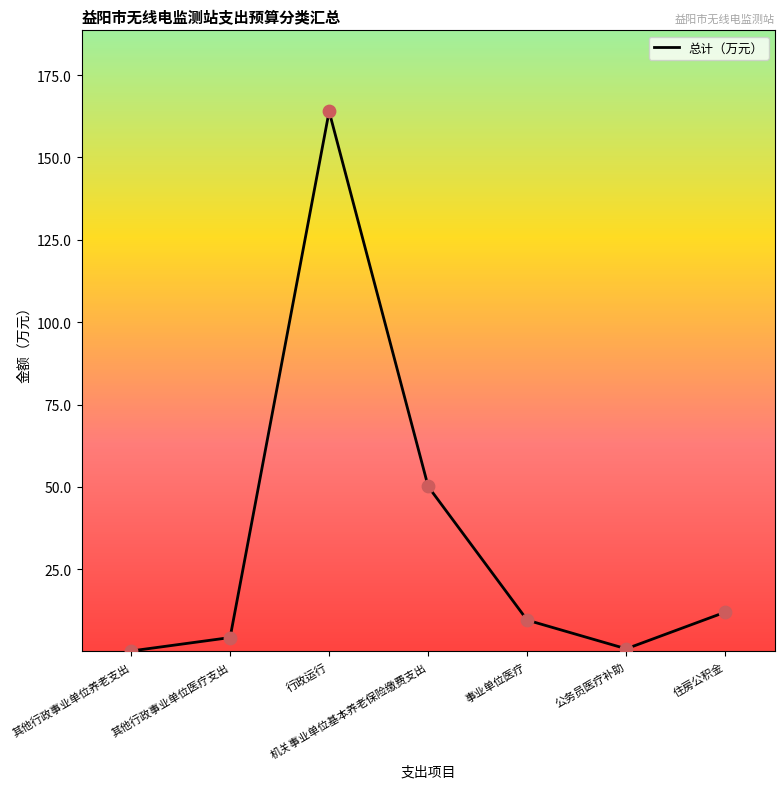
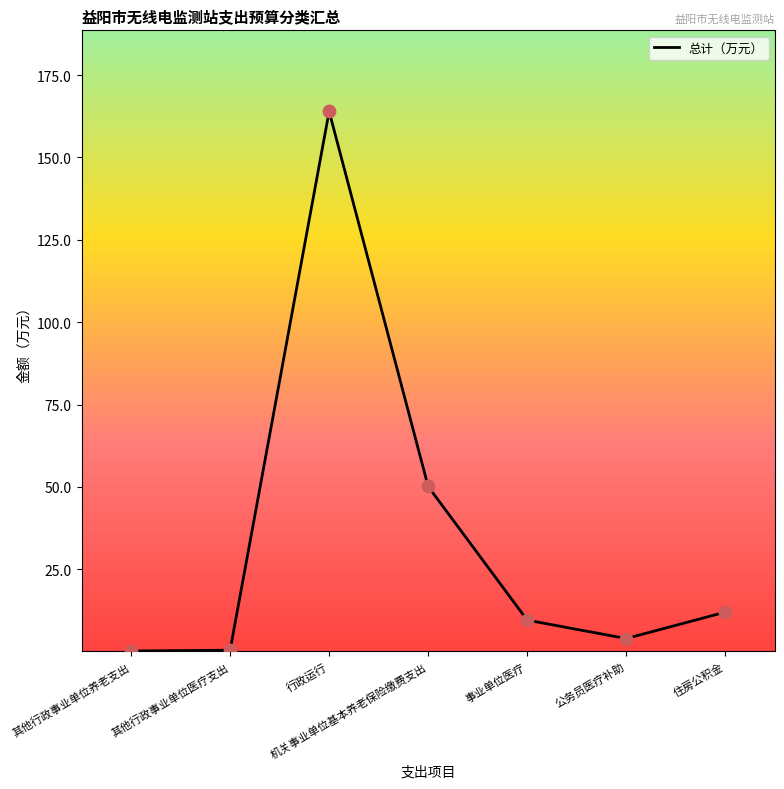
其他行政事业单位医疗支出: 4 -> 0
公务员医疗补助: 1 -> 4
